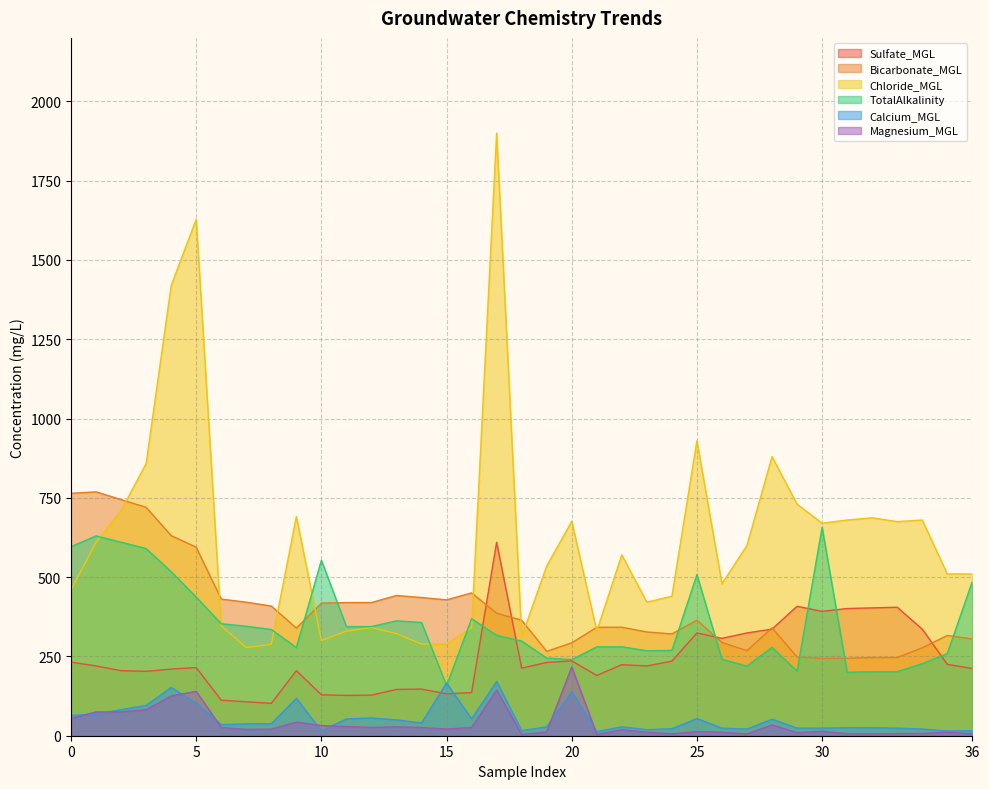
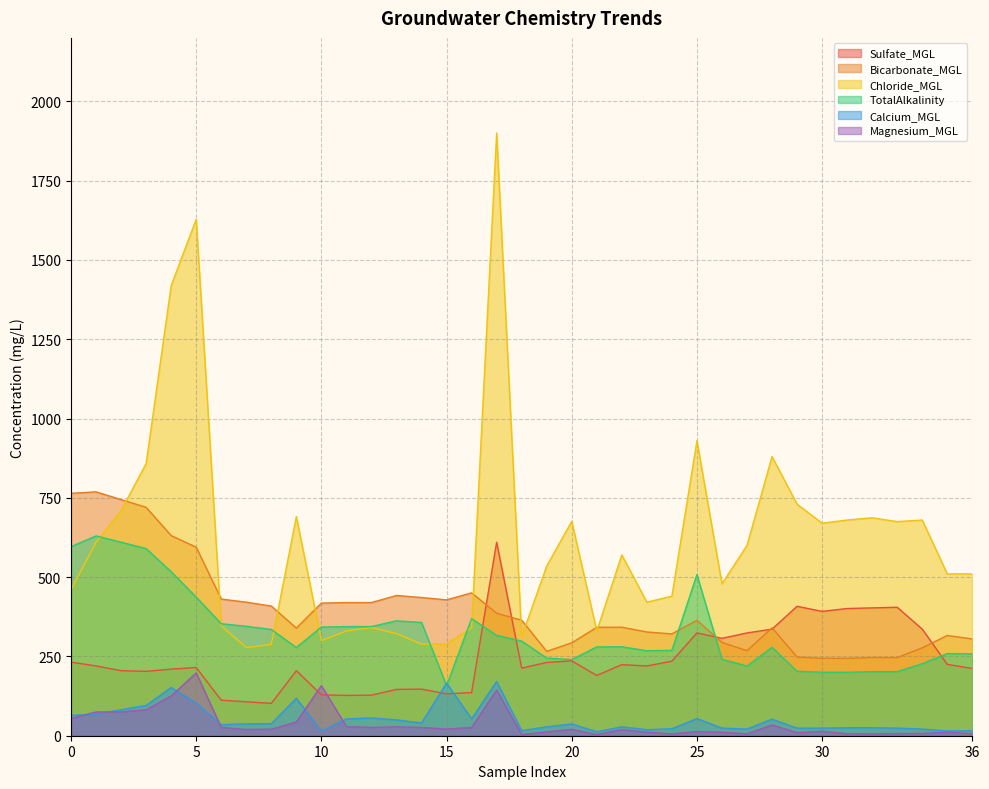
Magnesium_MGL, 5: 140 -> 200
TotalAlkalinity, 10: 550 -> 340
Magnesium_MGL, 10: 30 -> 160
Calcium_MGL, 20: 140 -> 40
Magnesium_MGL, 20: 220 -> 20
TotalAlkalinity, 30: 660 -> 200
TotalAlkalinity, 36: 490 -> 260
